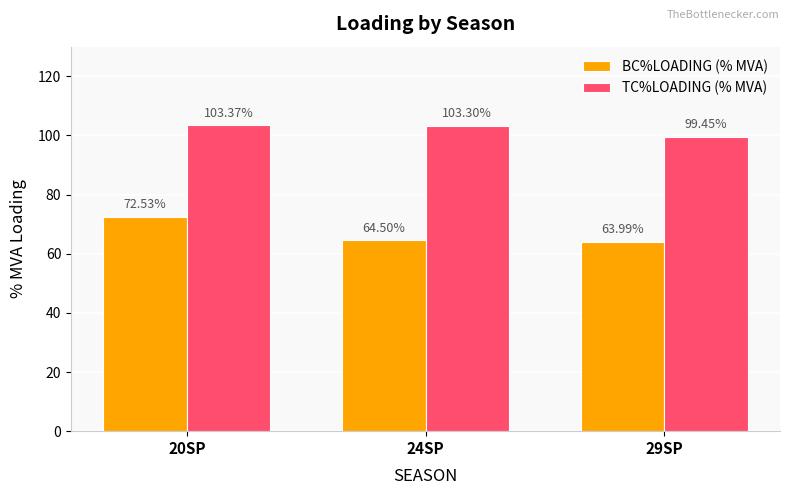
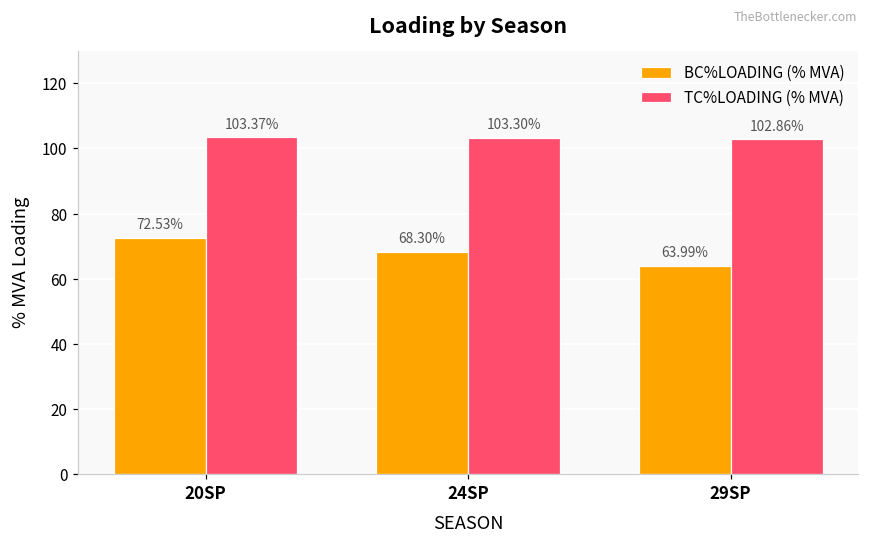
BC%LOADING (% MVA), 24SP: 64.50% -> 68.30%
TC%LOADING (% MVA), 29SP: 99.45% -> 102.86%
